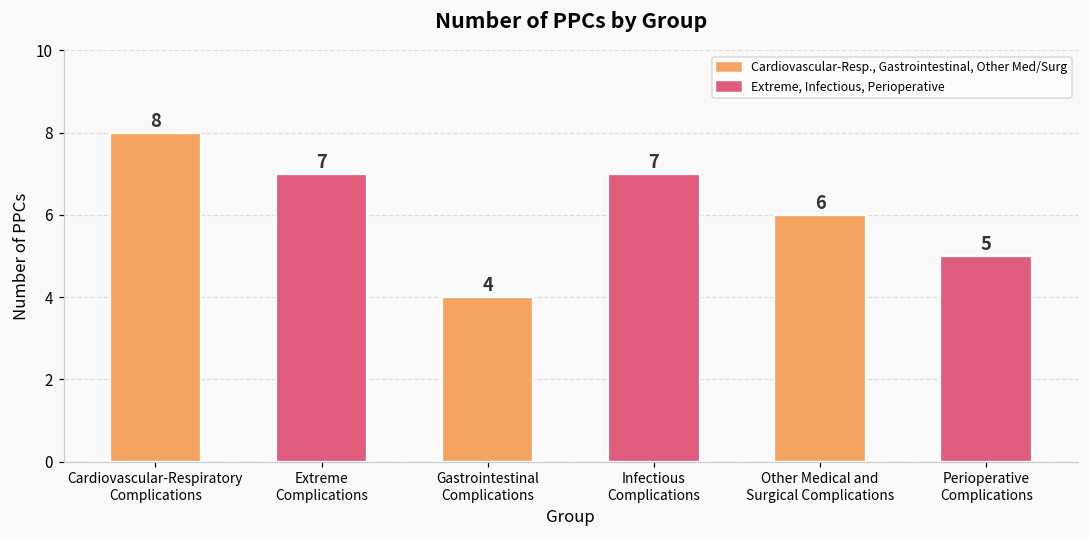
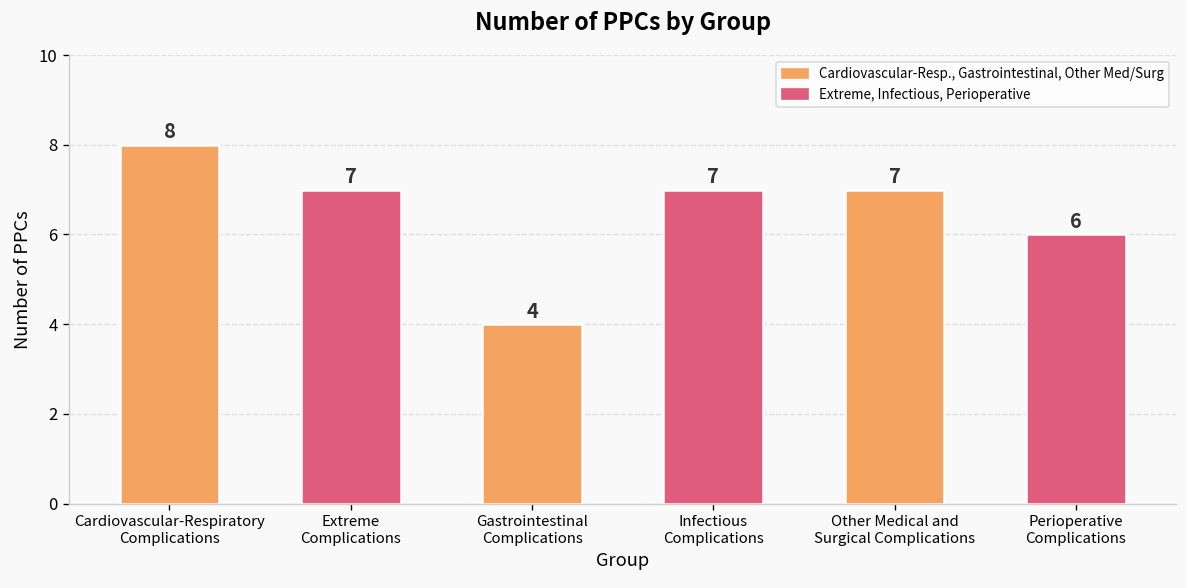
Other Medical and Surgical Complications: 6 -> 7
Perioperative Complications: 5 -> 6
